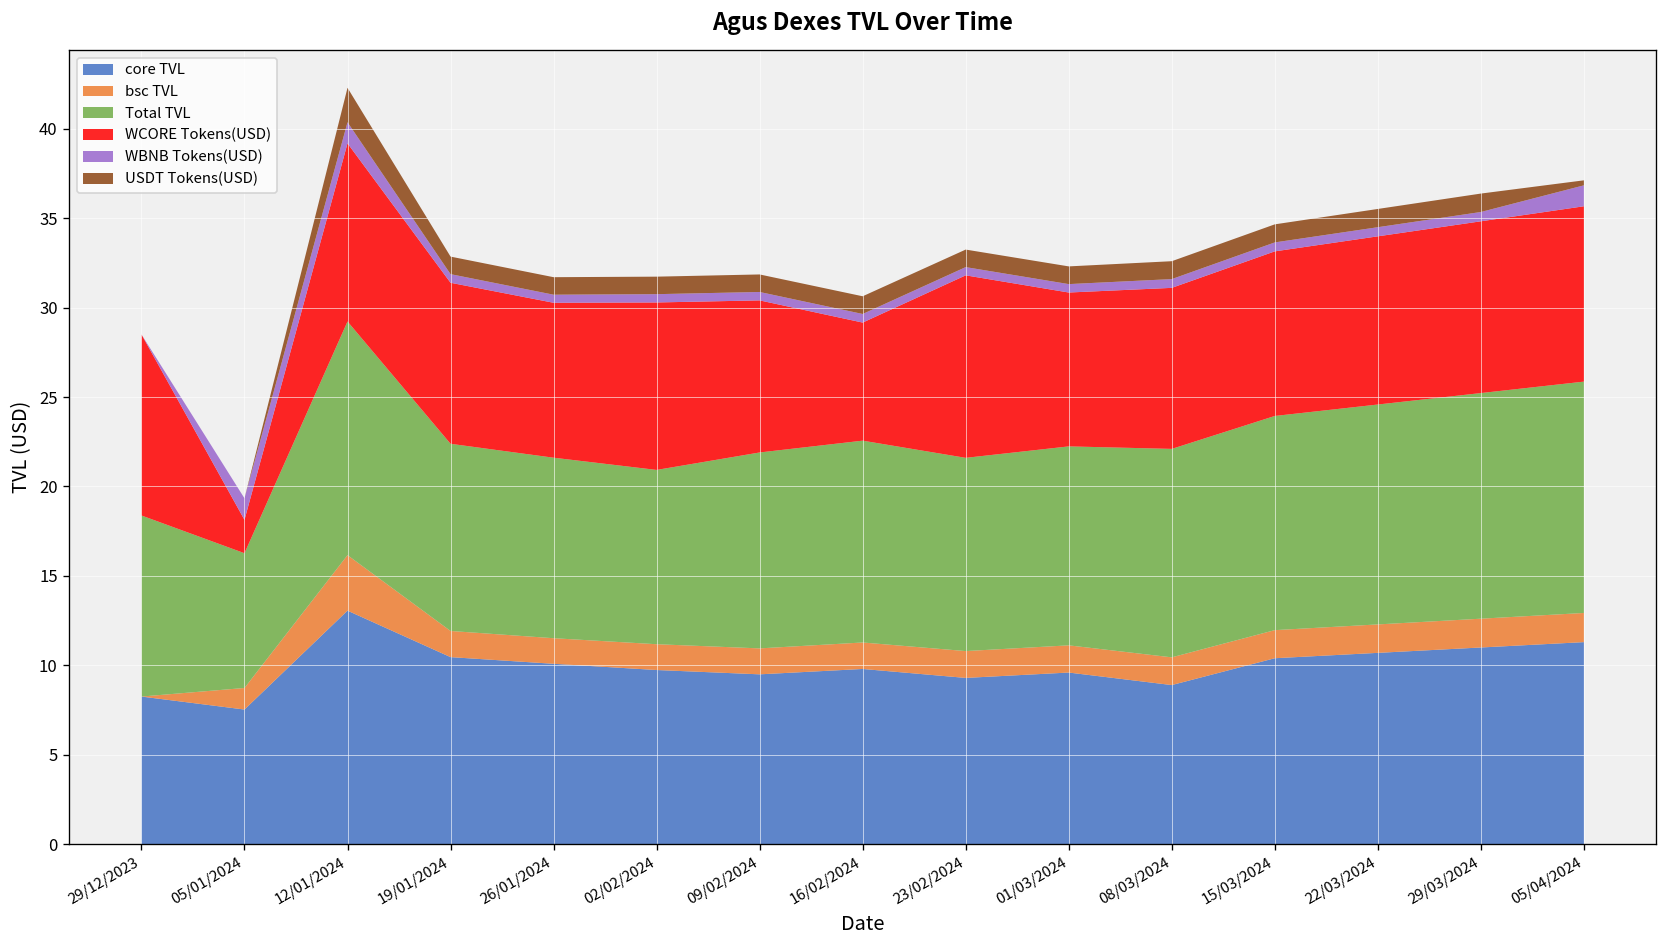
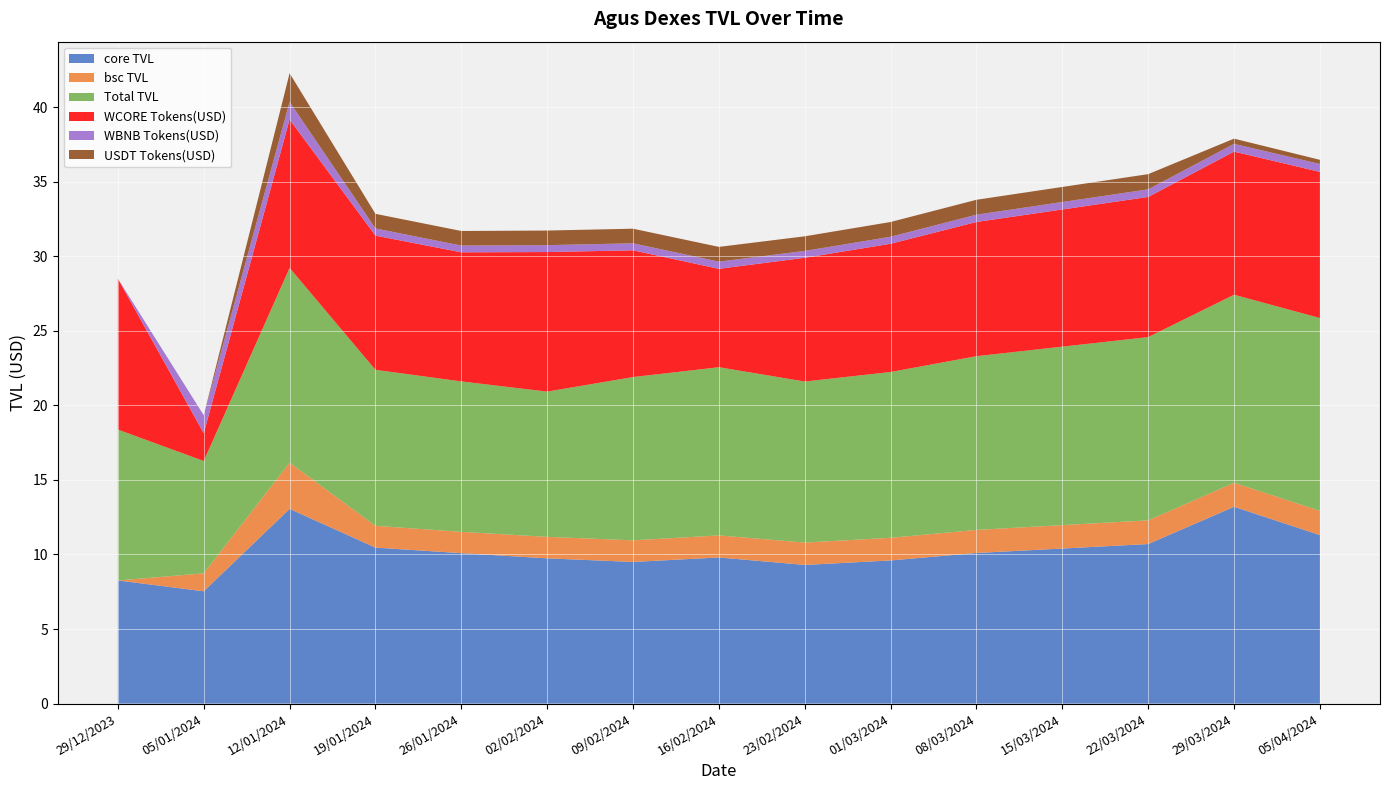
WCORE Tokens(USD), 23/02/2024: 10.2 -> 8.3
core TVL, 08/03/2024: 8.9 -> 10.1
core TVL, 29/03/2024: 11.0 -> 13.2
USDT Tokens(USD), 29/03/2024: 1.0 -> 0.4
WBNB Tokens(USD), 05/04/2024: 1.2 -> 0.5
